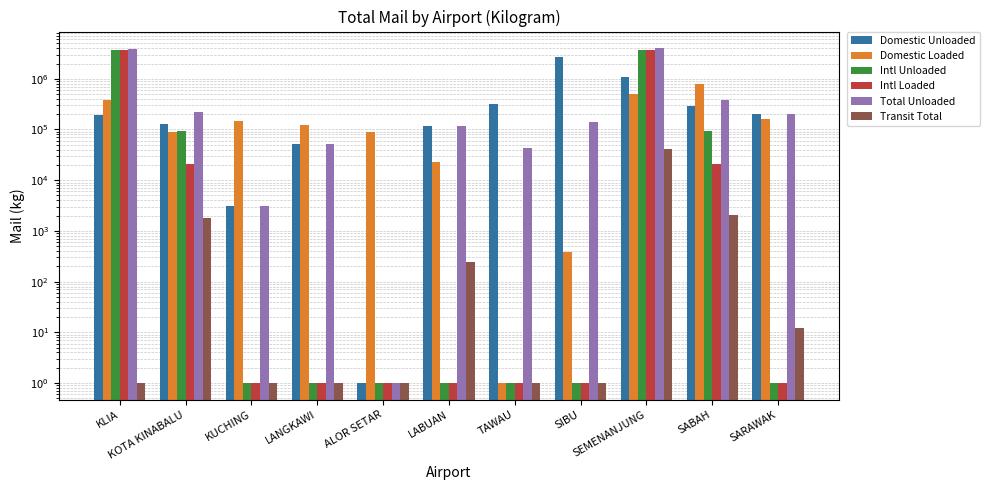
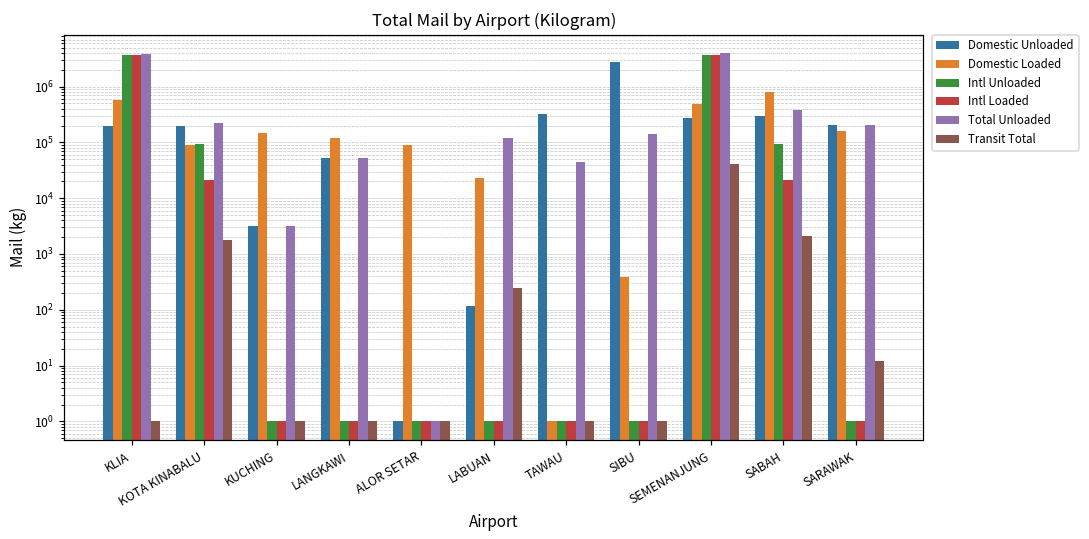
Domestic Loaded, KLIA: 400000 -> 600000
Domestic Unloaded, KOTA KINABALU: 130000 -> 190000
Domestic Unloaded, LABUAN: 120000 -> 120
Domestic Unloaded, SEMENANJUNG: 1100000 -> 300000
